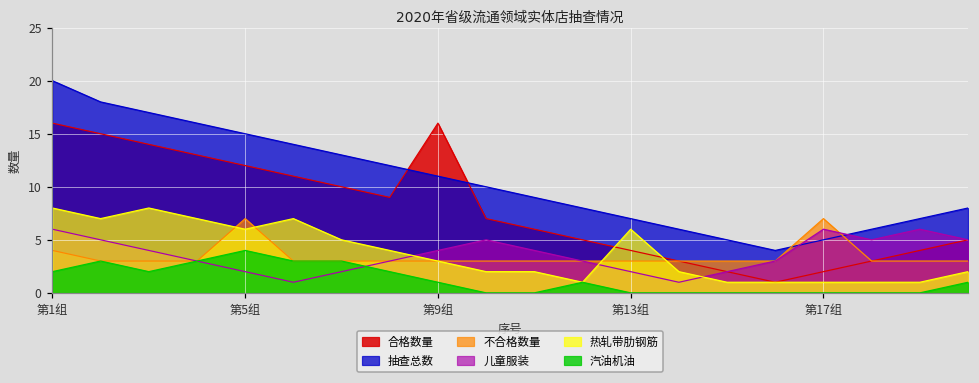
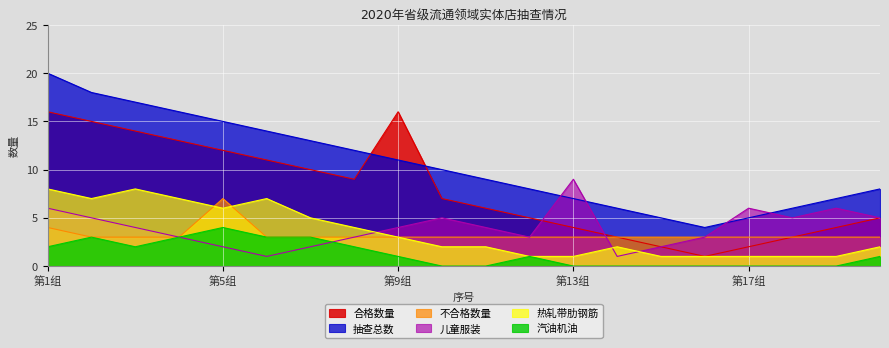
儿童服装, 第13组: 2 -> 9
热轧带肋钢筋, 第13组: 6 -> 1
不合格数量, 第17组: 7 -> 3
